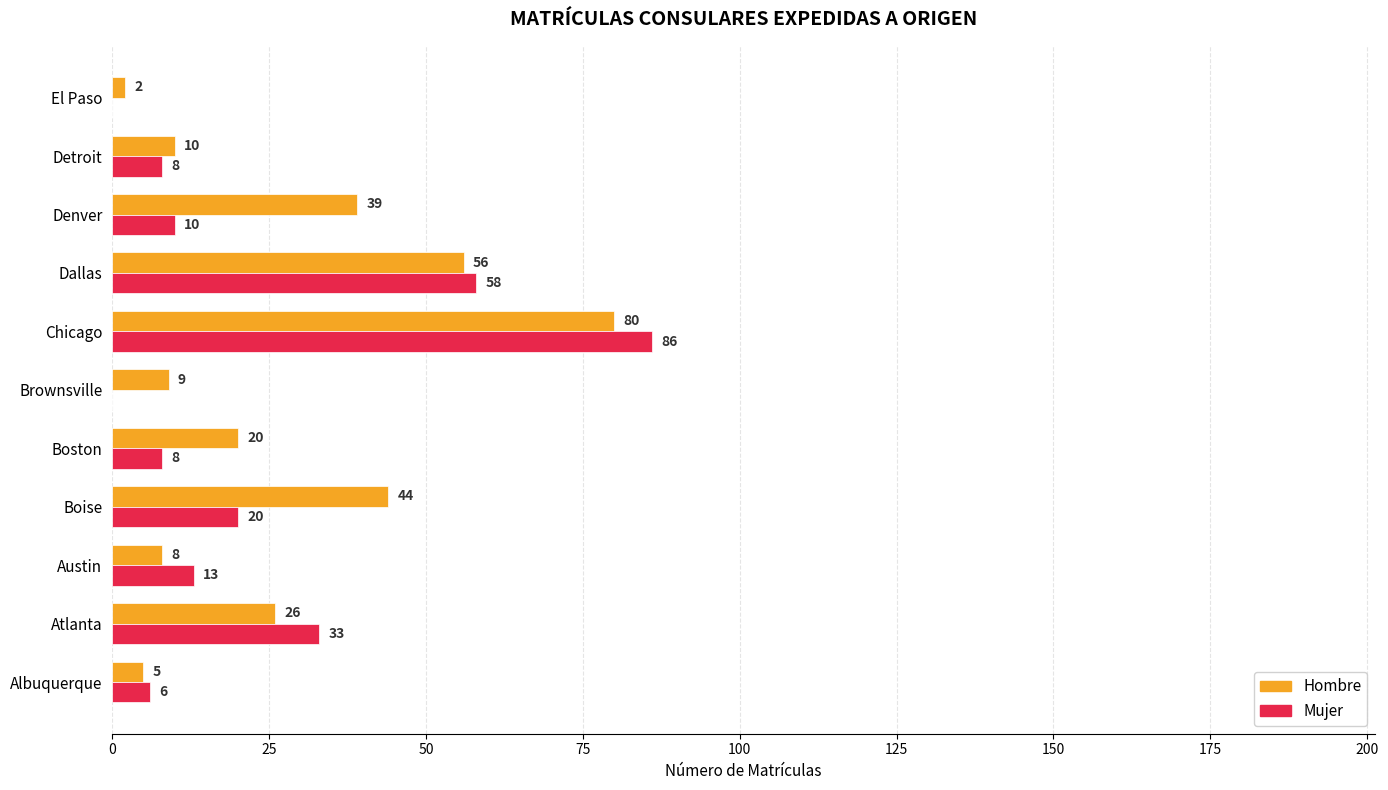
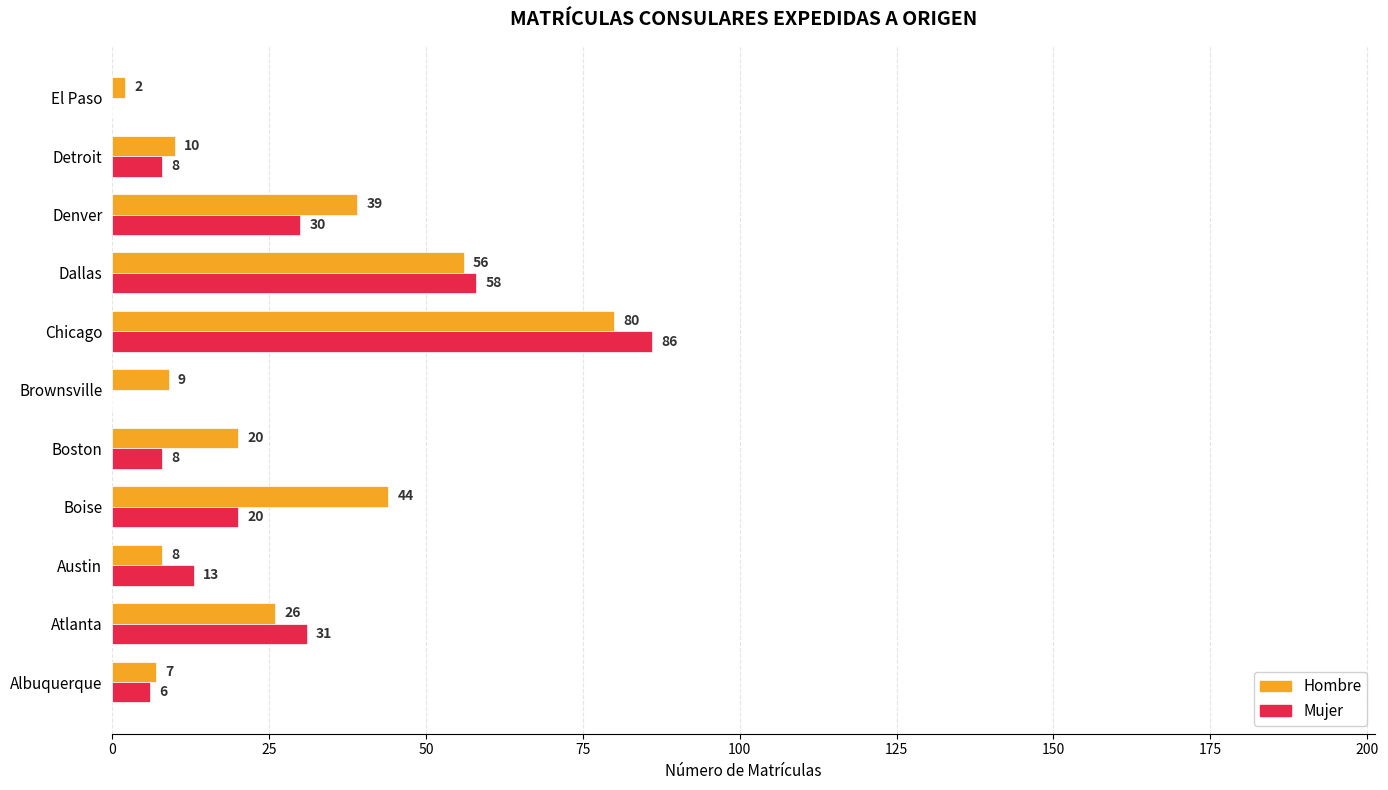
Mujer, Denver: 10 -> 30
Mujer, Atlanta: 33 -> 31
Hombre, Albuquerque: 5 -> 7
